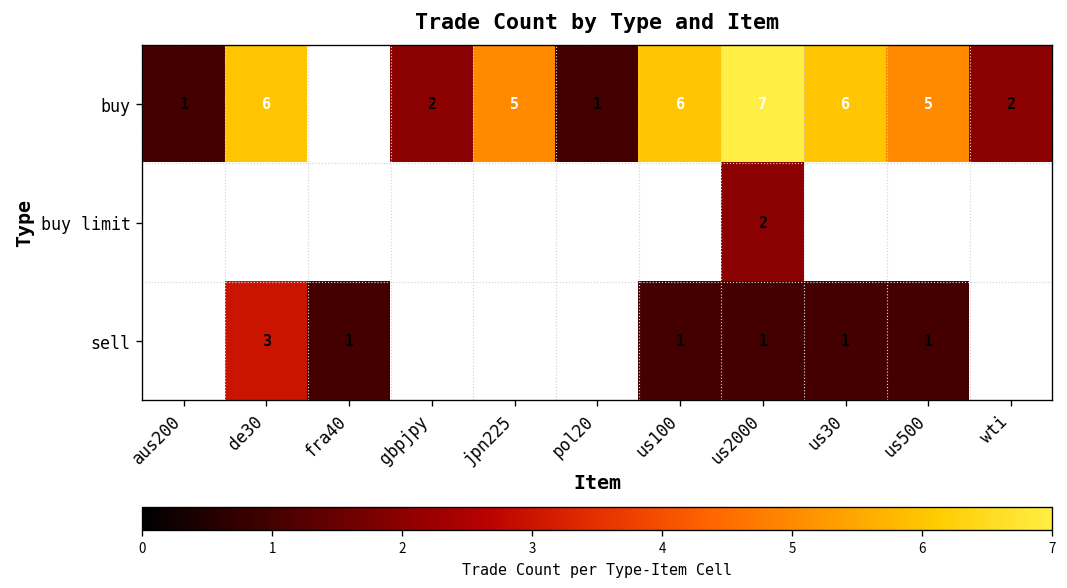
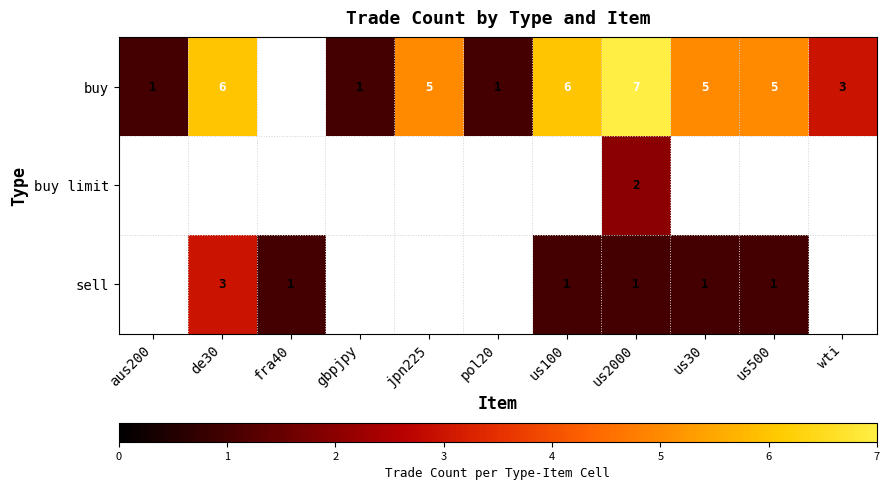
buy, gbpjpy: 2 -> 1
buy, us30: 6 -> 5
buy, wti: 2 -> 3
